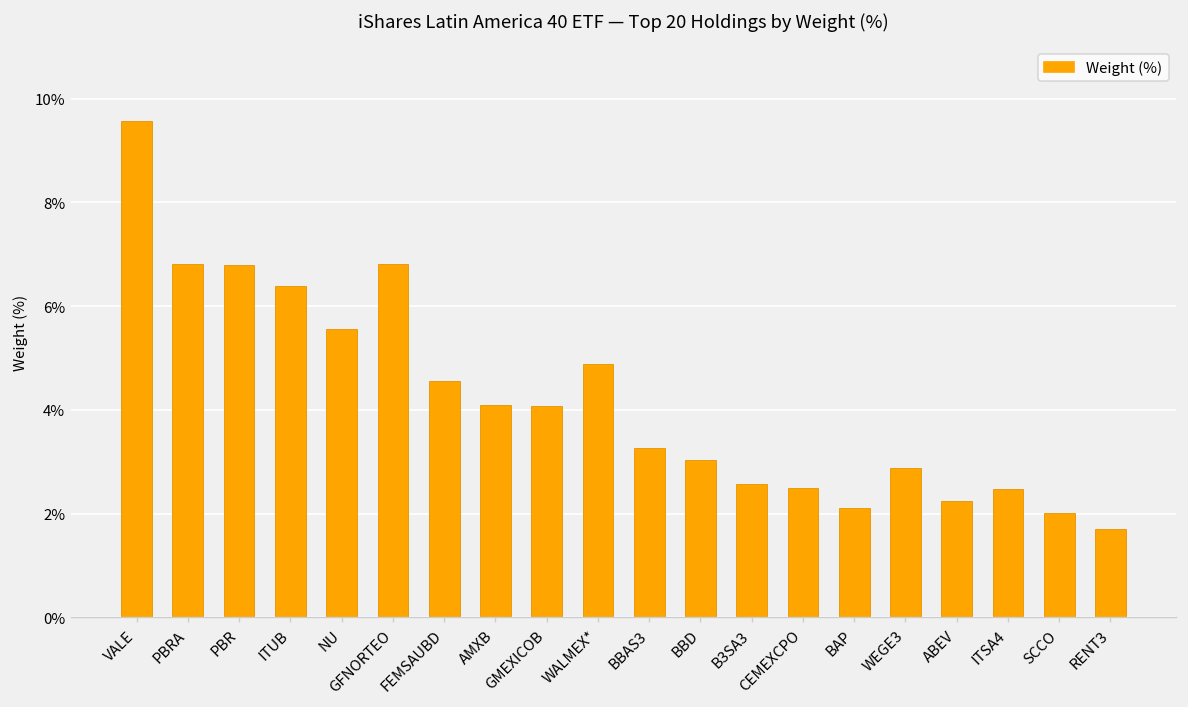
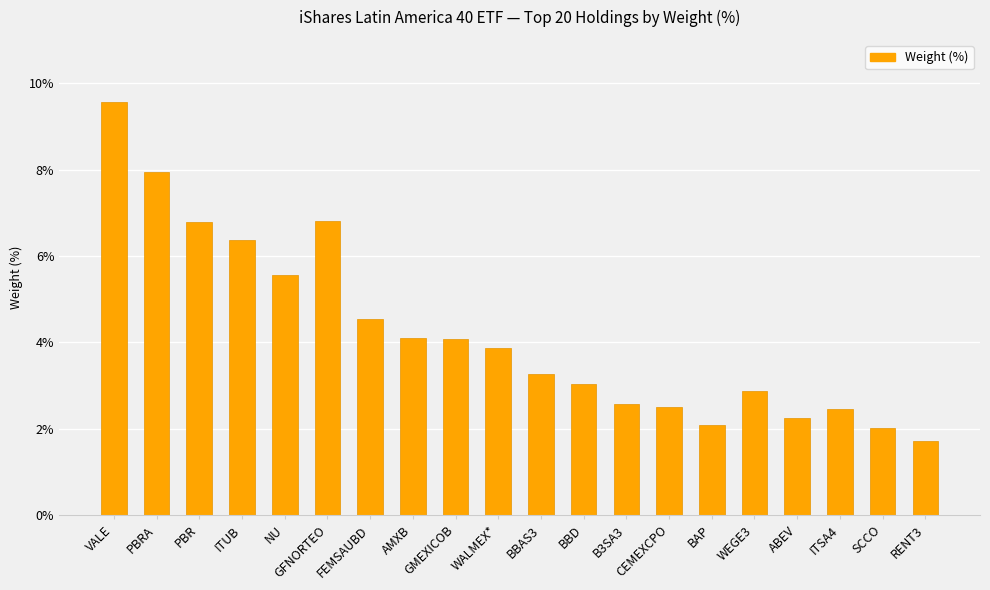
PBRA: 6.8% -> 7.9%
WALMEX*: 4.9% -> 3.9%
